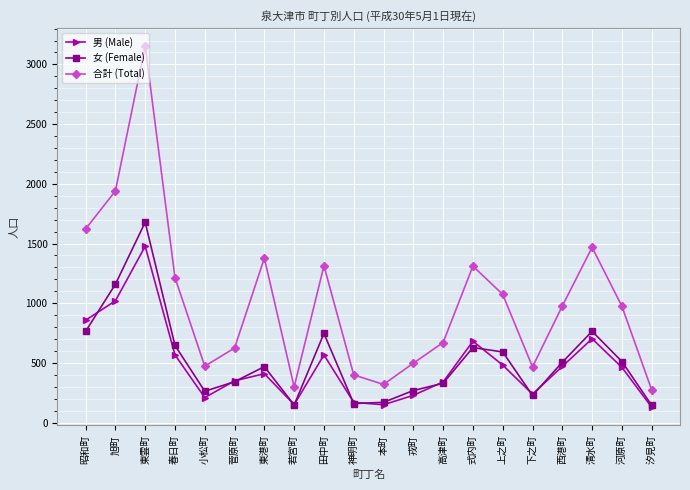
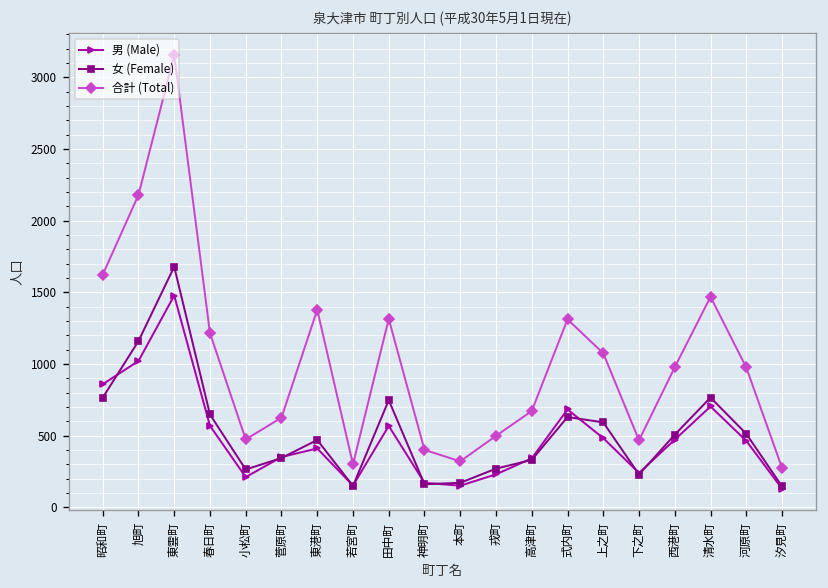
合計 (Total), 旭町: 1940 -> 2180
